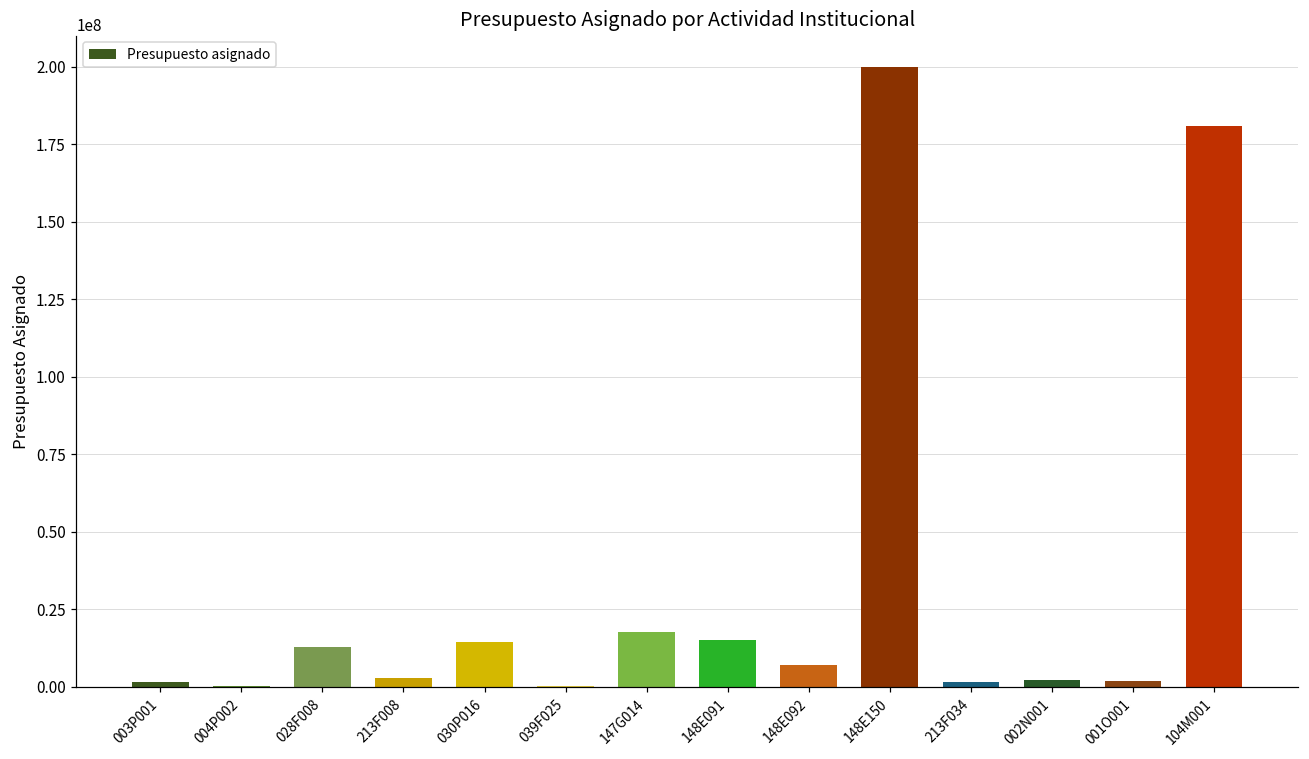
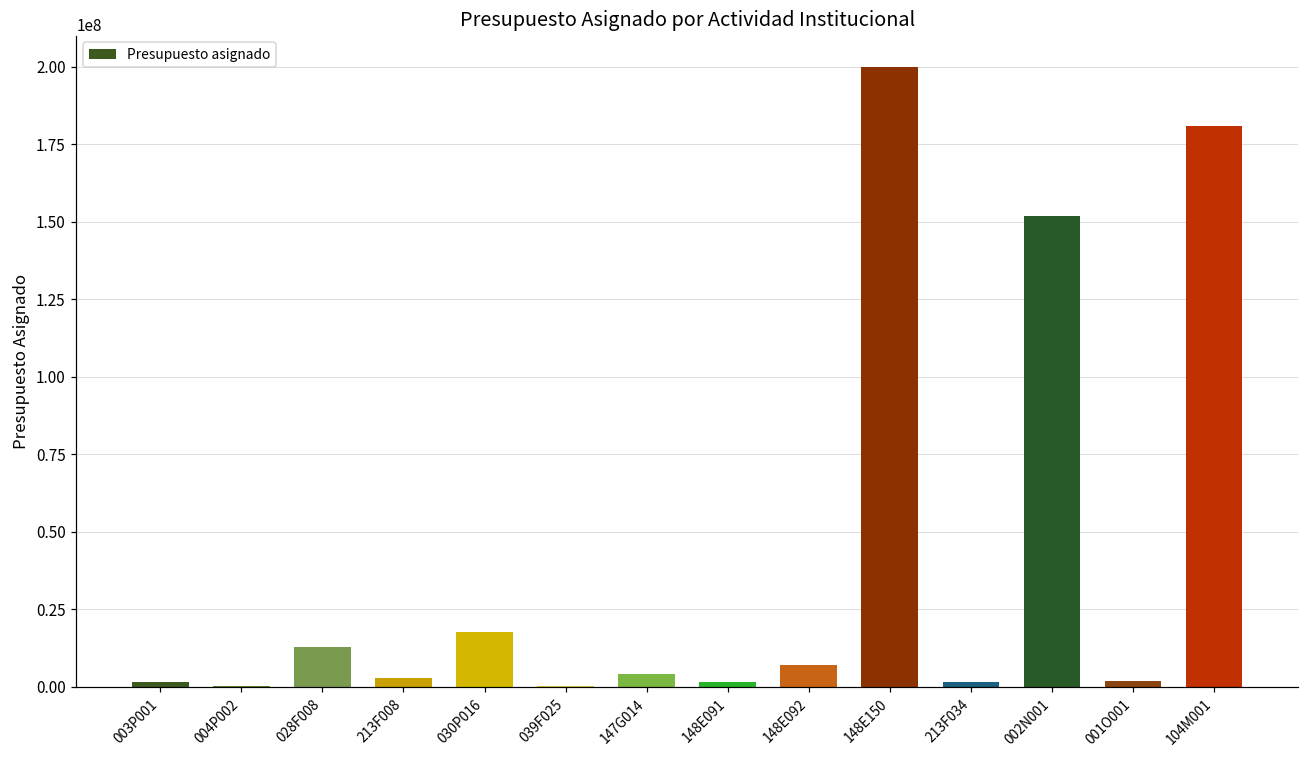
030P016: 14000000 -> 18000000
147G014: 17000000 -> 4000000
148E091: 15000000 -> 1000000
002N001: 2000000 -> 152000000
